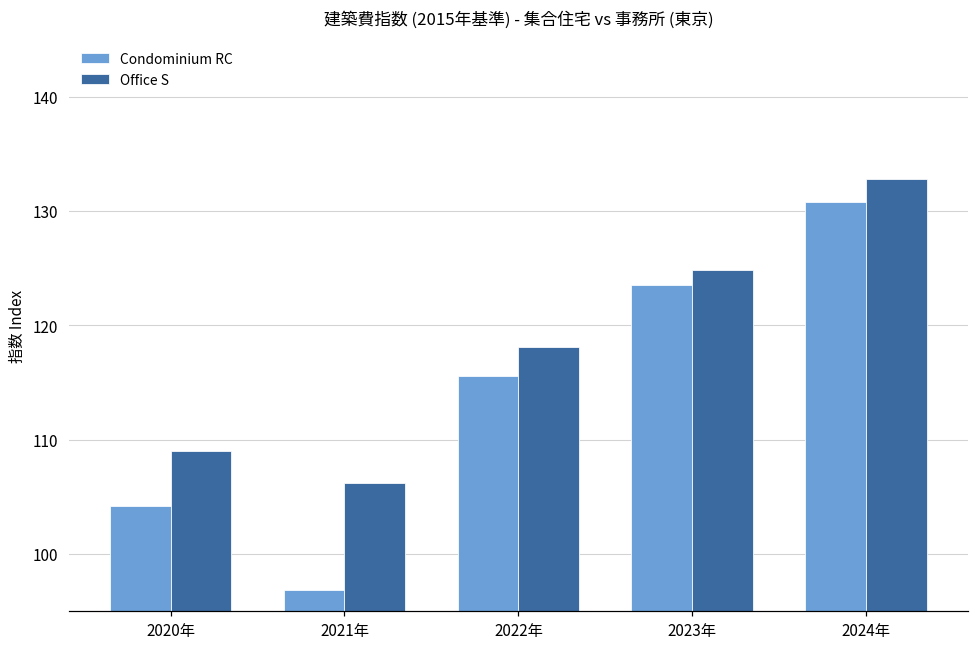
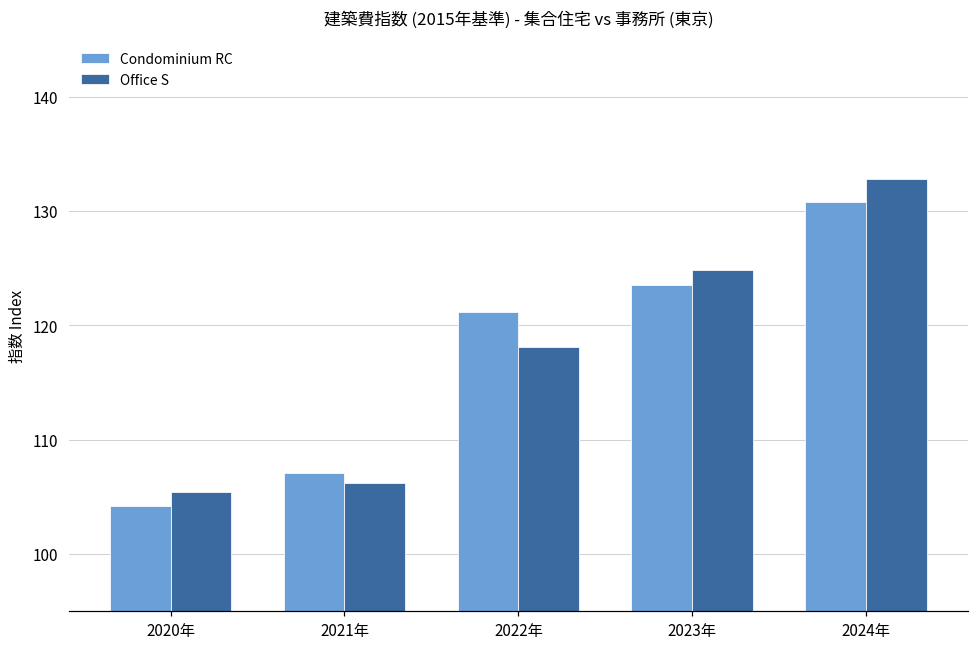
Office S, 2020年: 109.0 -> 105.4
Condominium RC, 2021年: 96.8 -> 107.1
Condominium RC, 2022年: 115.6 -> 121.2
